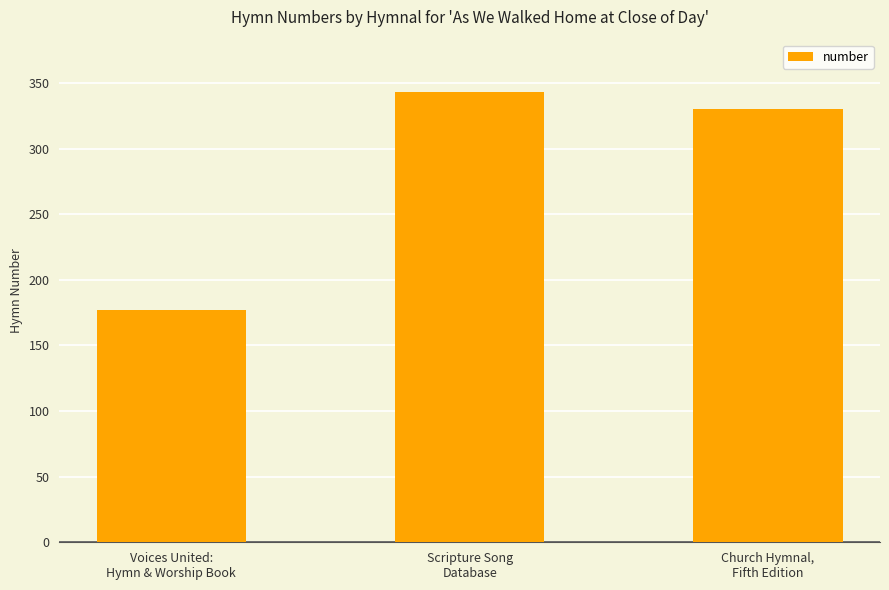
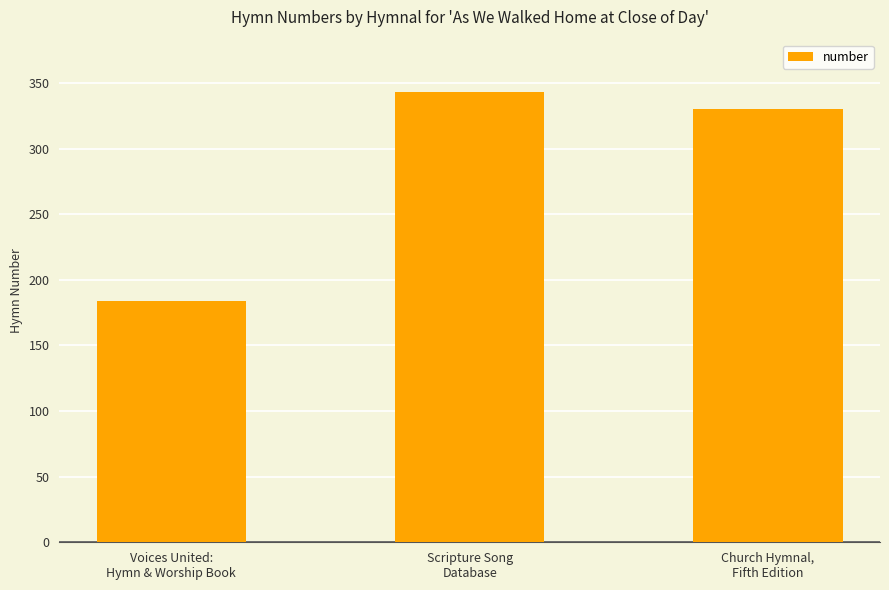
Voices United: Hymn & Worship Book: 177 -> 184
